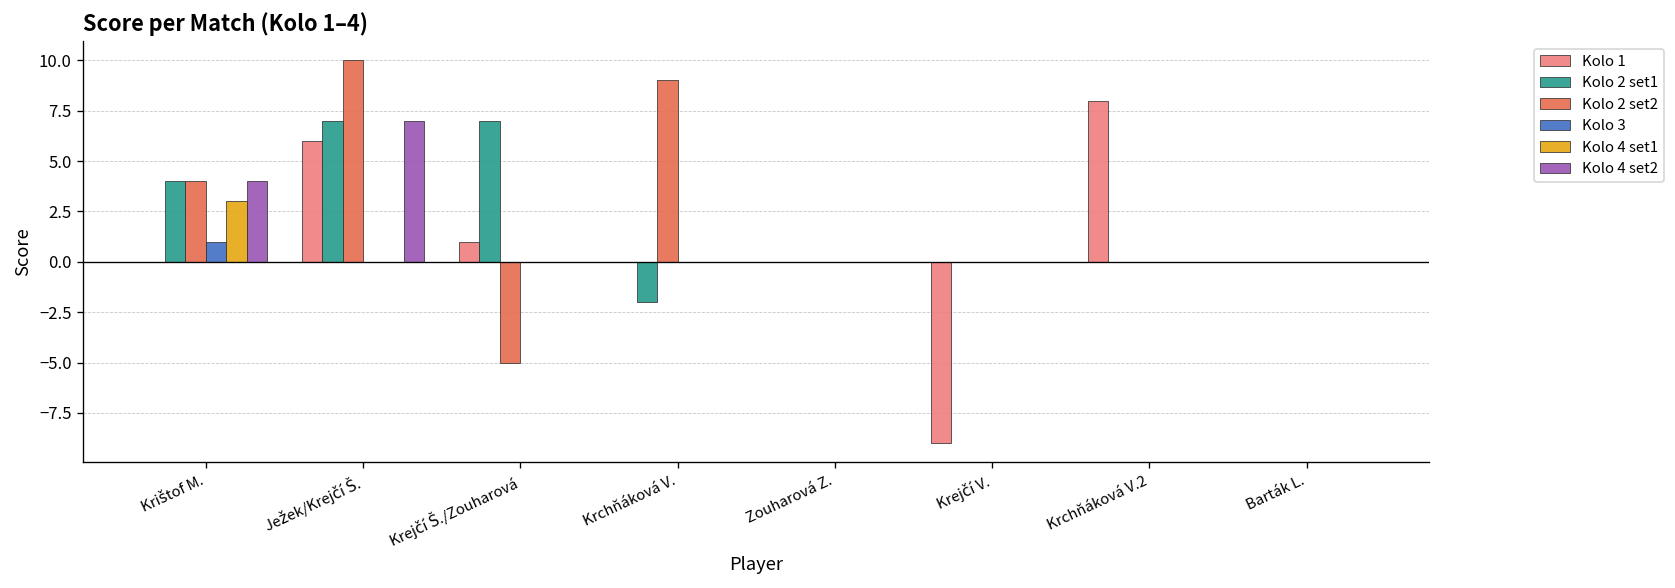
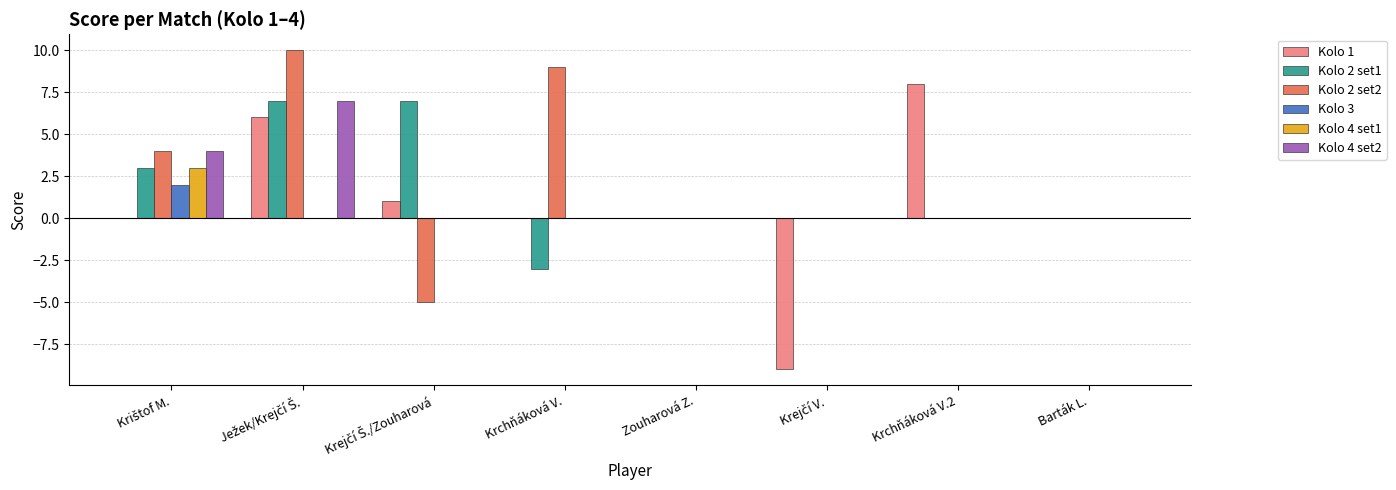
Kolo 2 set1, Krištof M.: 4 -> 3
Kolo 3, Krištof M.: 1 -> 2
Kolo 2 set1, Krchňáková V.: -2 -> -3
